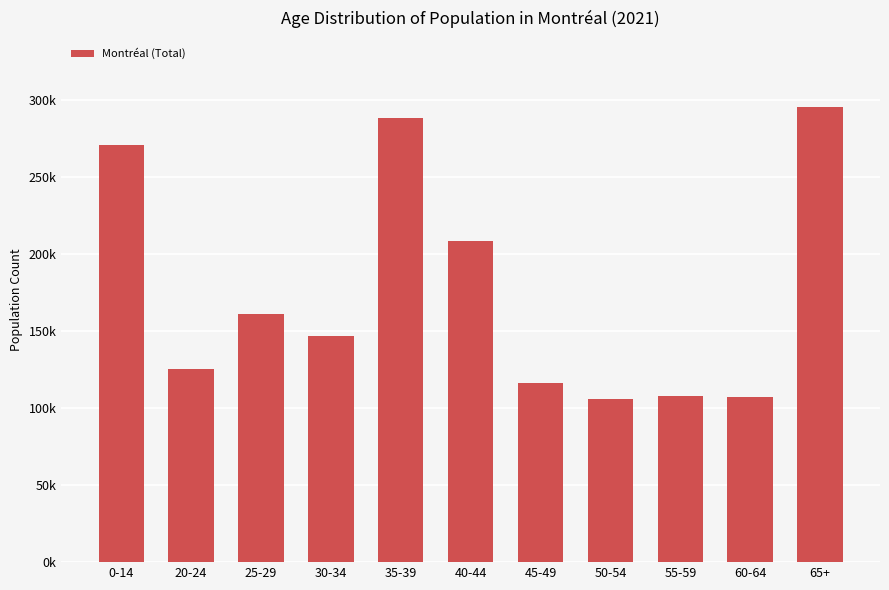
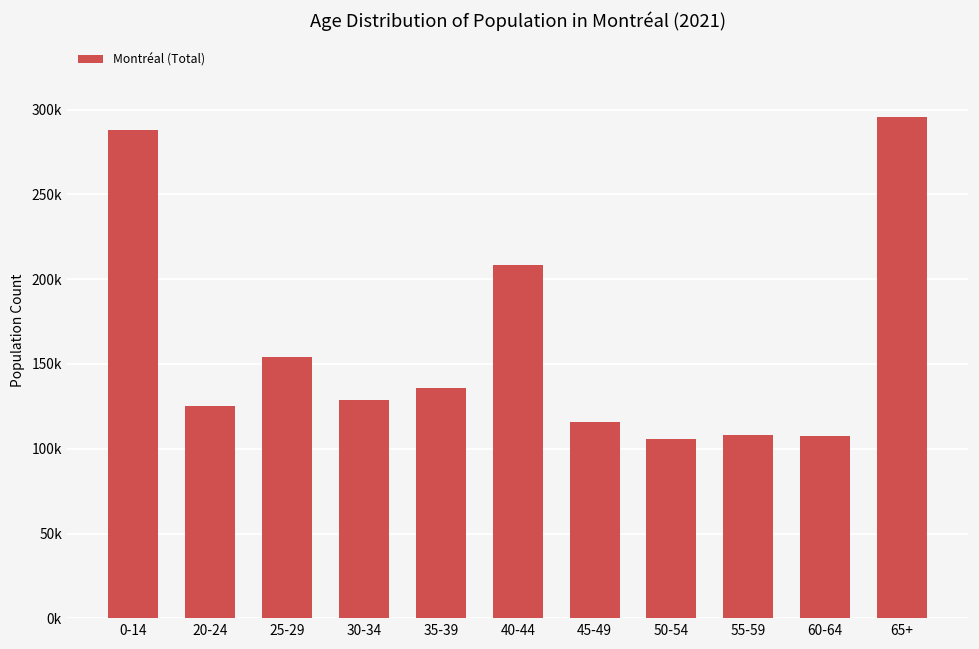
0-14: 270000 -> 288000
25-29: 161000 -> 154000
30-34: 147000 -> 129000
35-39: 288000 -> 136000
